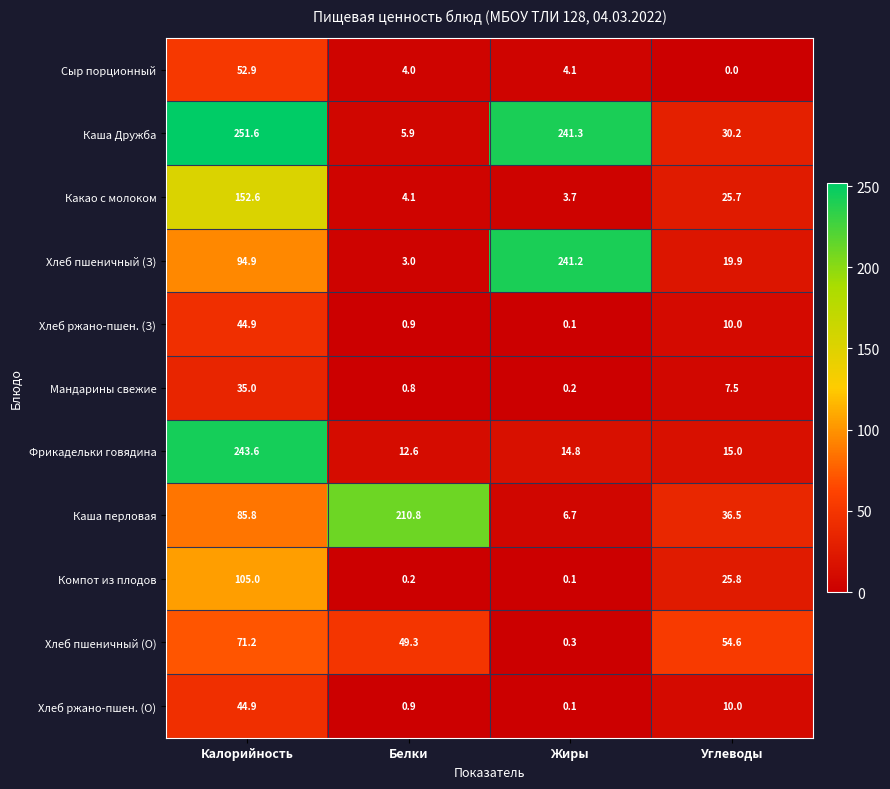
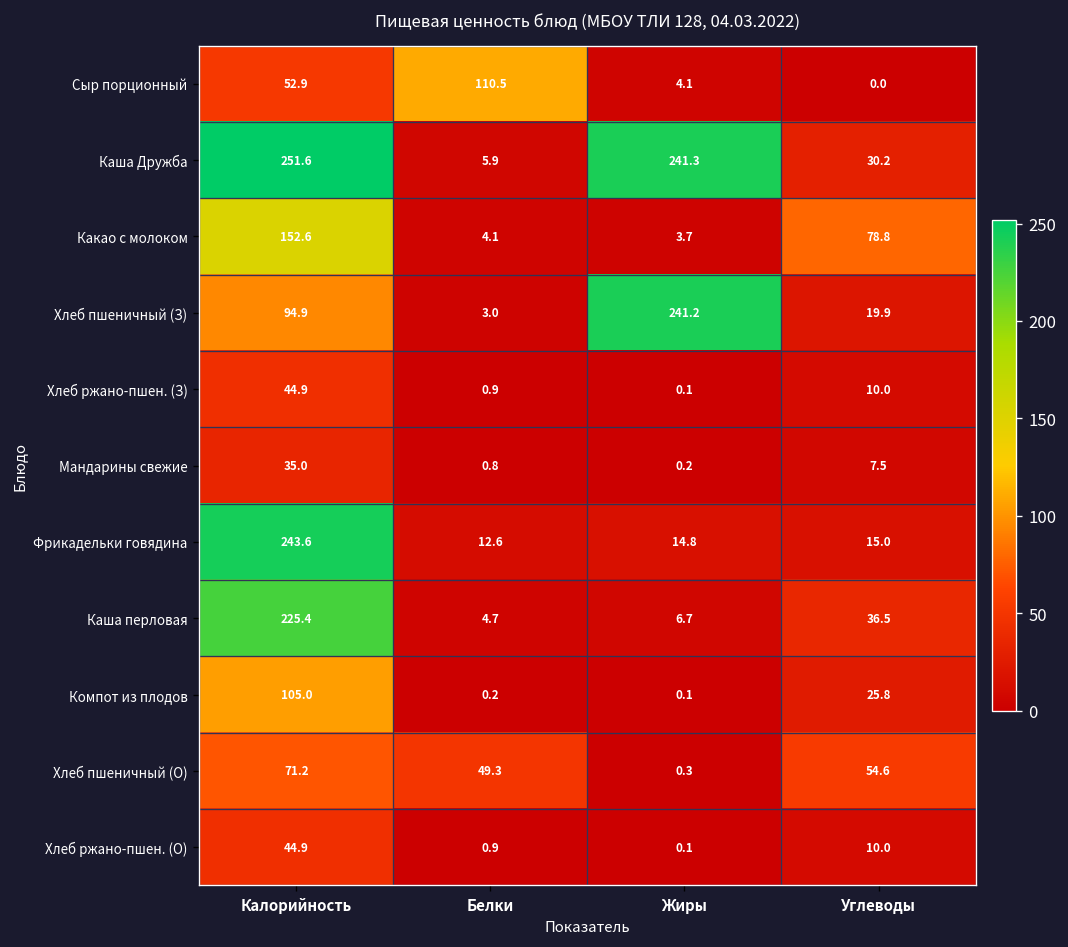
Сыр порционный, Белки: 4.0 -> 110.5
Какао с молоком, Углеводы: 25.7 -> 78.8
Каша перловая, Калорийность: 85.8 -> 225.4
Каша перловая, Белки: 210.8 -> 4.7
